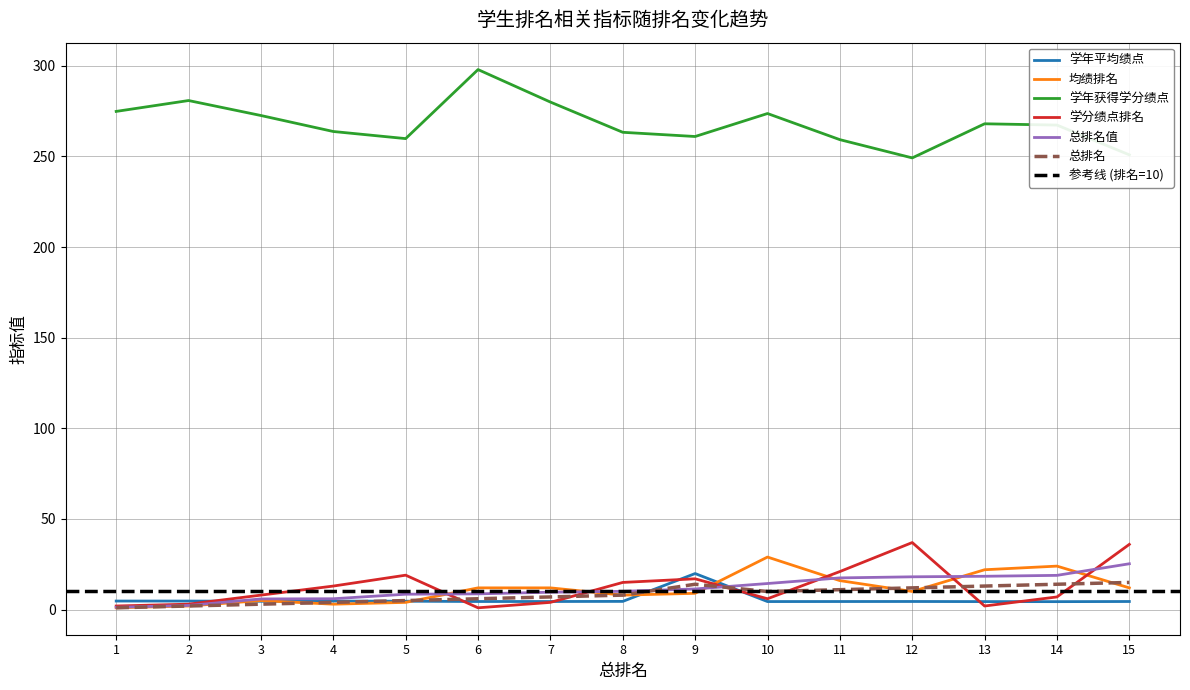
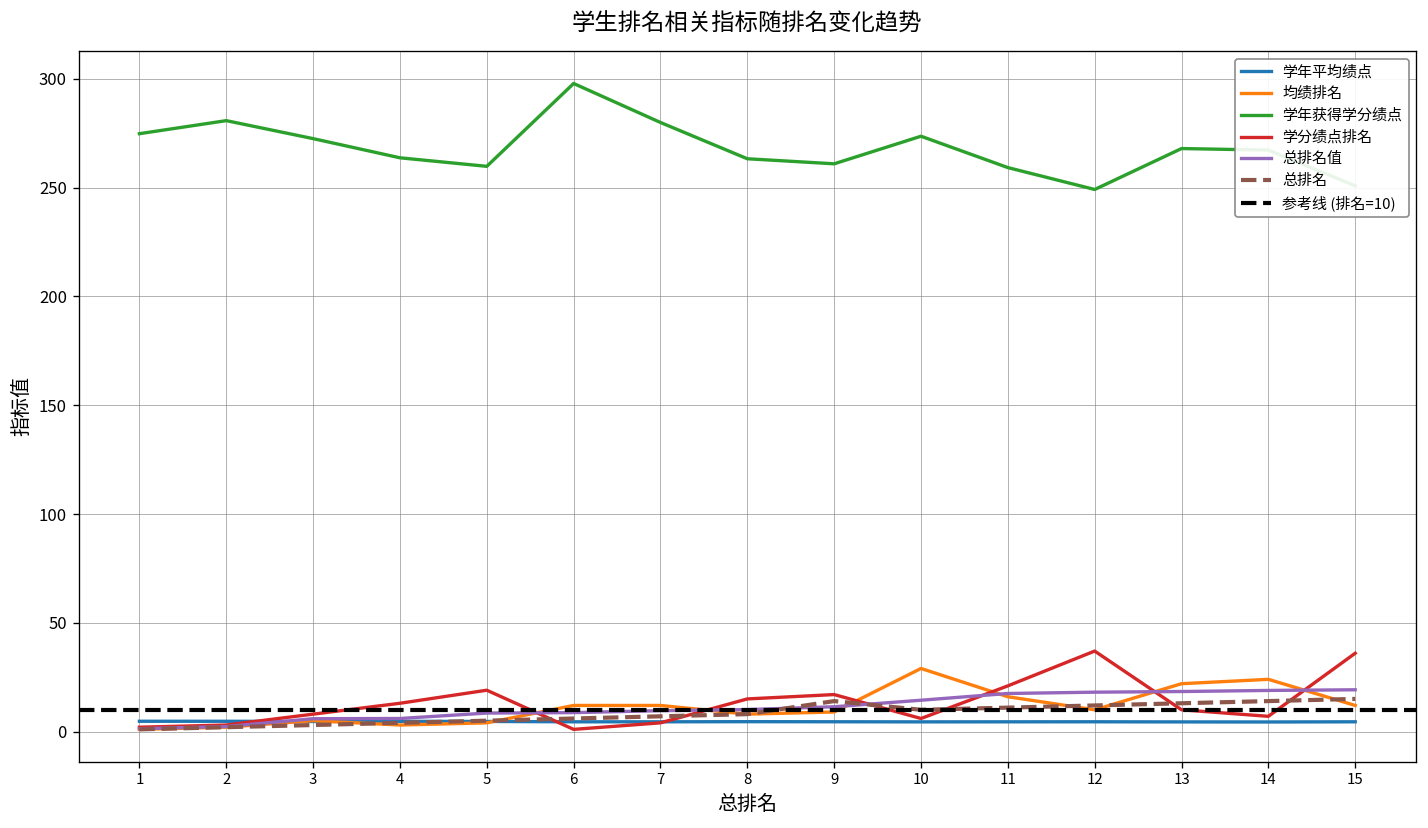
学年平均绩点, 9: 20 -> 5
学分绩点排名, 13: 2 -> 10
总排名值, 15: 25 -> 19
